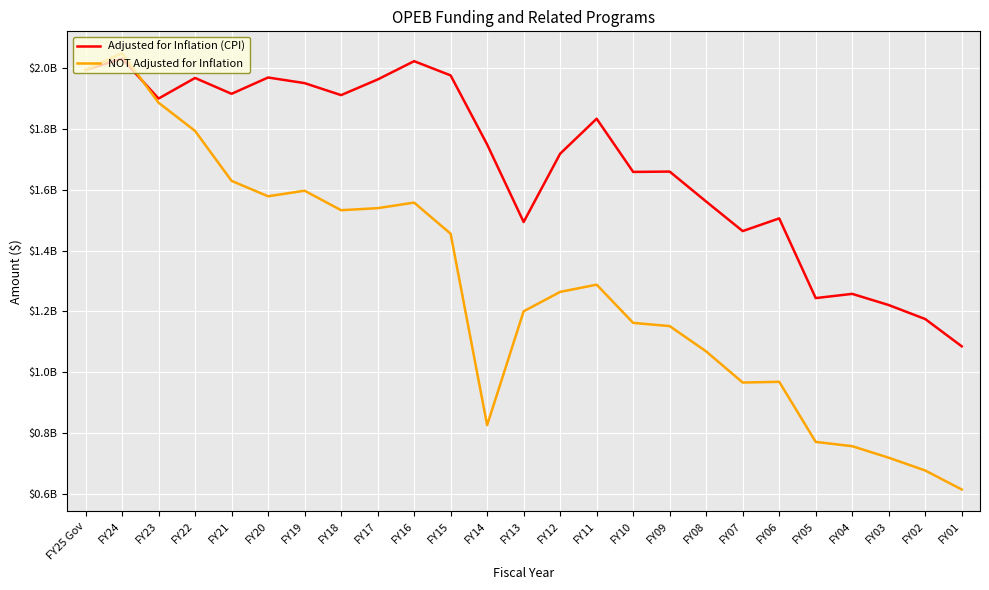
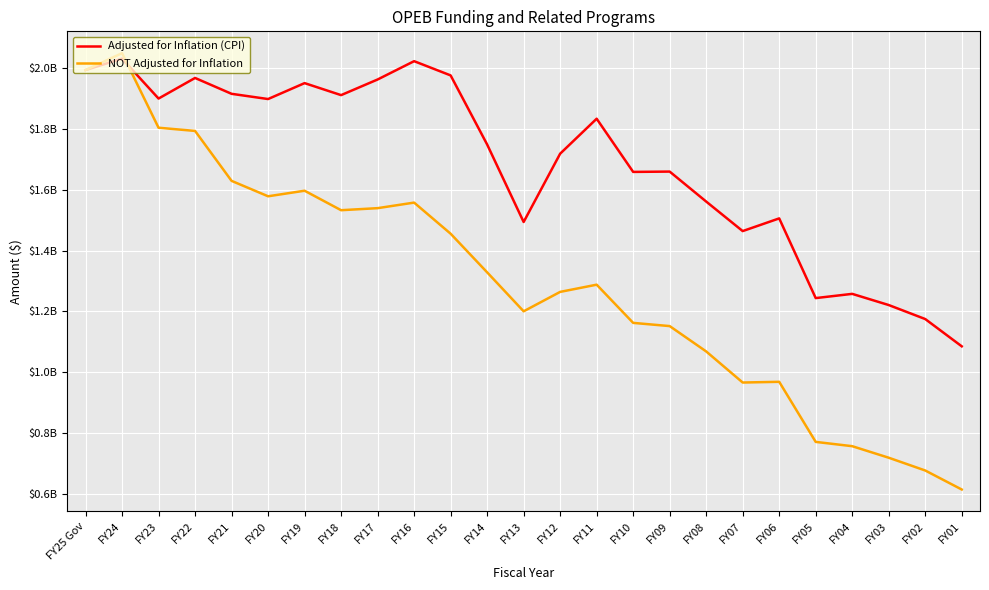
NOT Adjusted for Inflation, FY23: $1890000000 -> $1800000000
Adjusted for Inflation (CPI), FY20: $1970000000 -> $1900000000
NOT Adjusted for Inflation, FY14: $830000000 -> $1330000000
